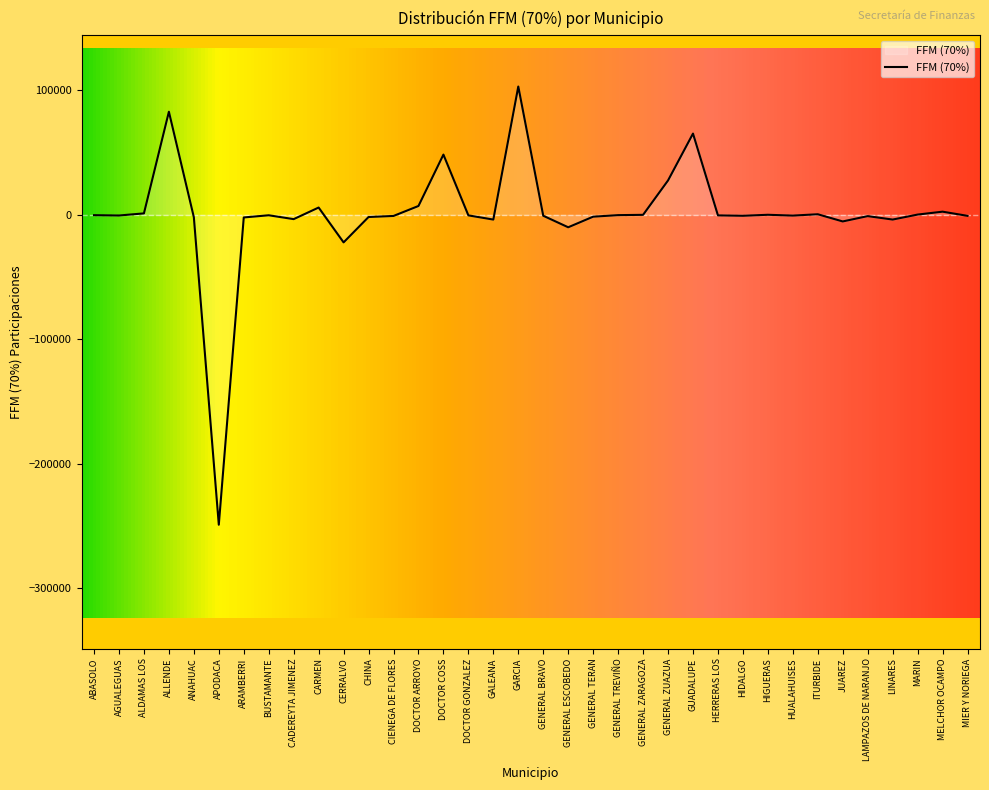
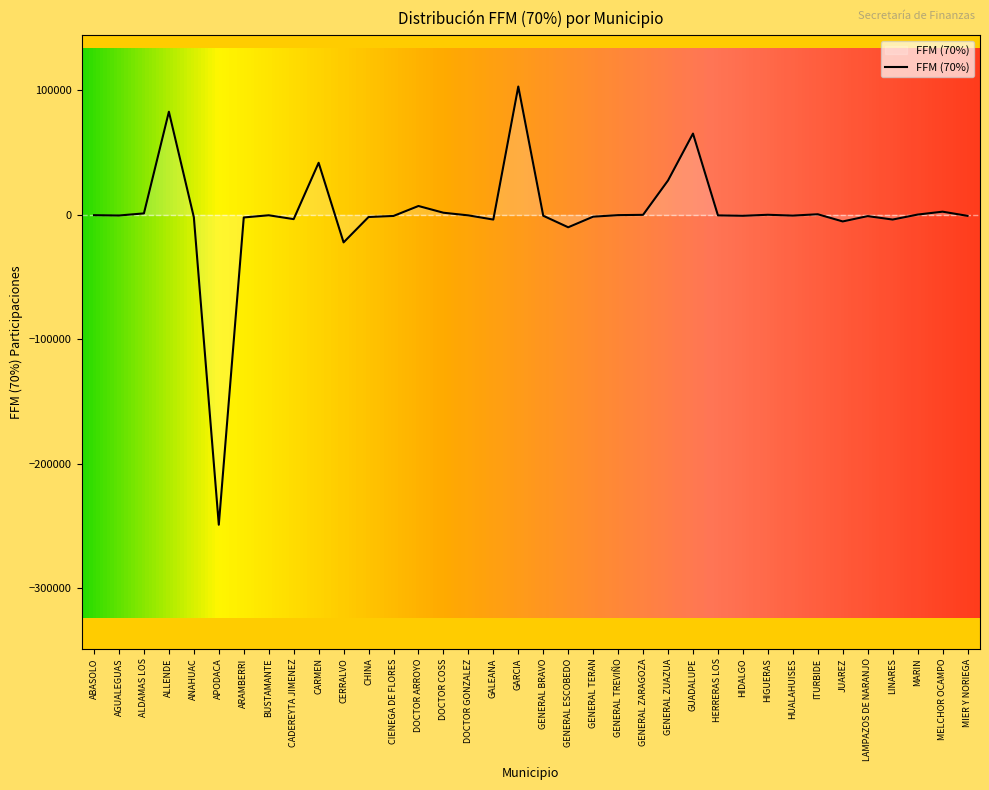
FFM (70%), CARMEN: 6000 -> 42000
FFM (70%), DOCTOR COSS: 48000 -> 2000
